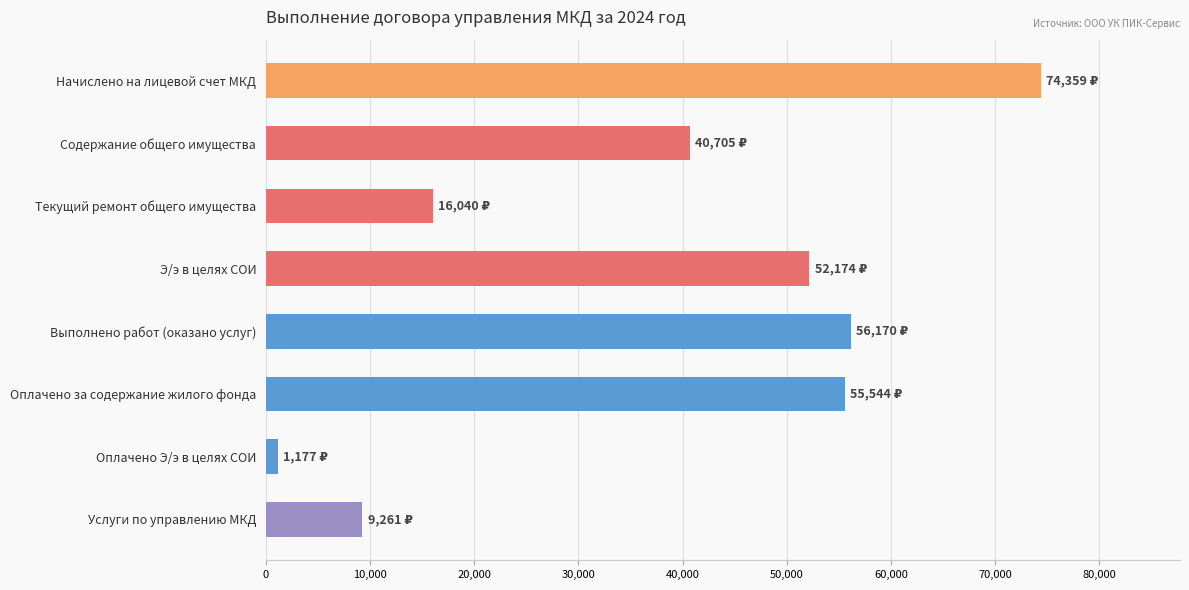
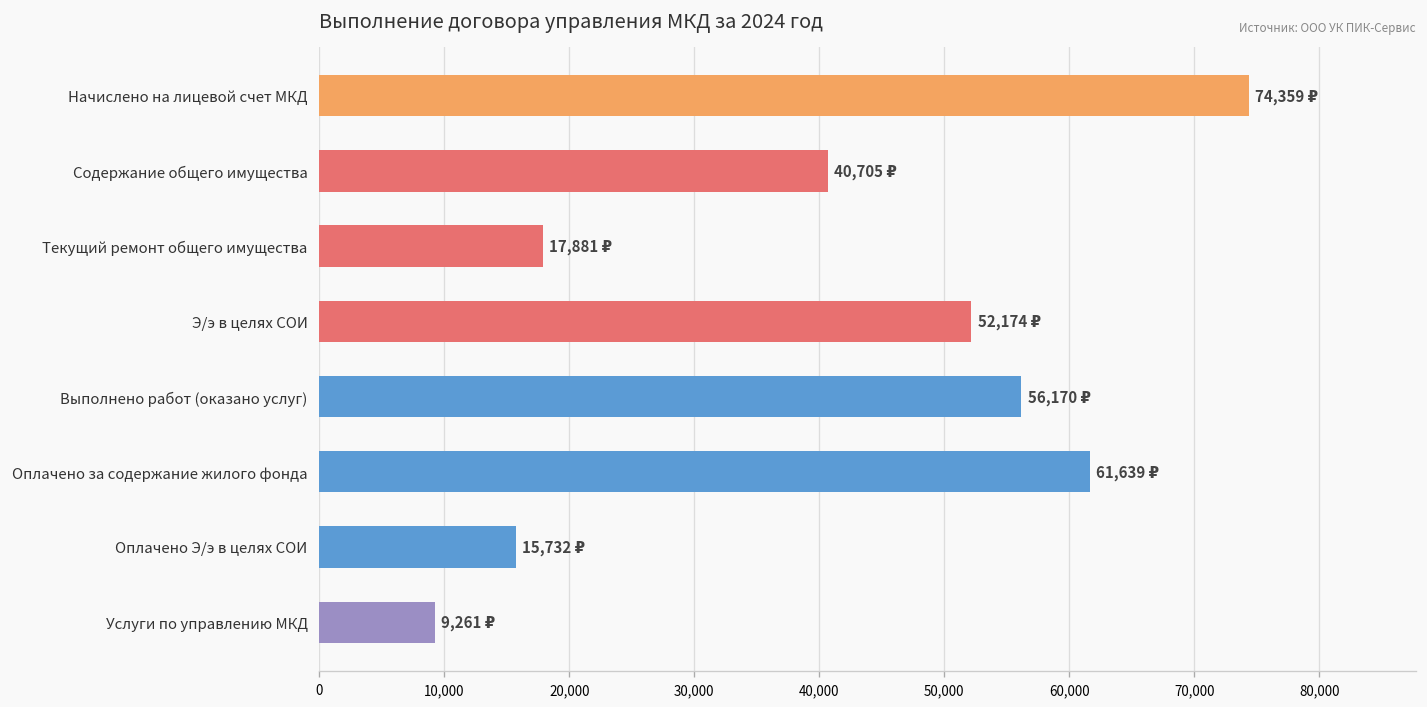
Текущий ремонт общего имущества: 16,040 -> 17,881
Оплачено за содержание жилого фонда: 55,544 -> 61,639
Оплачено Э/э в целях СОИ: 1,177 -> 15,732
